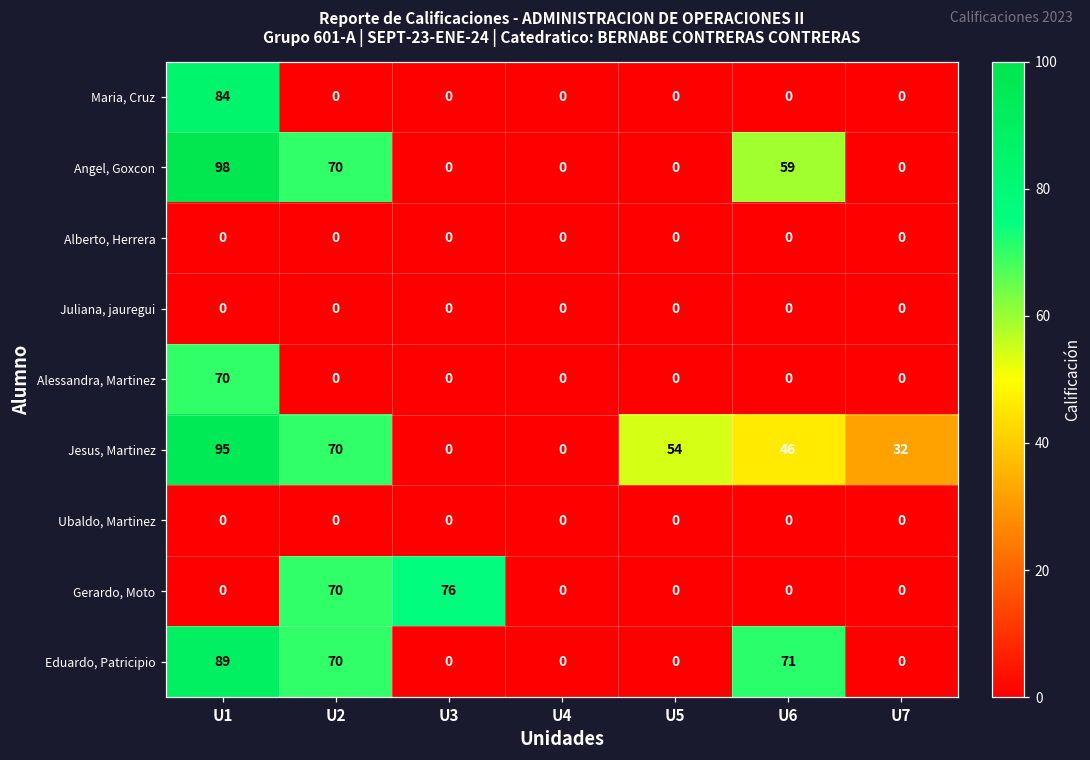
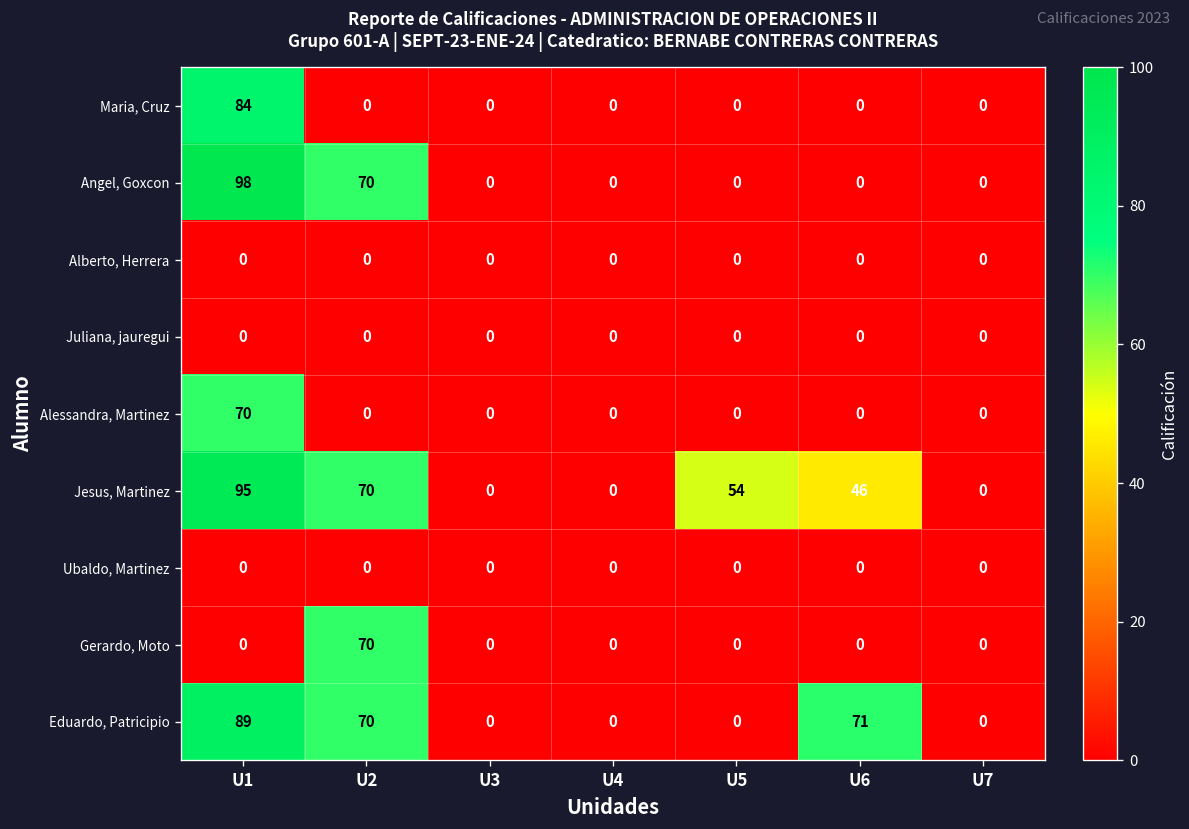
Angel, Goxcon, U6: 59 -> 0
Jesus, Martinez, U7: 32 -> 0
Gerardo, Moto, U3: 76 -> 0
